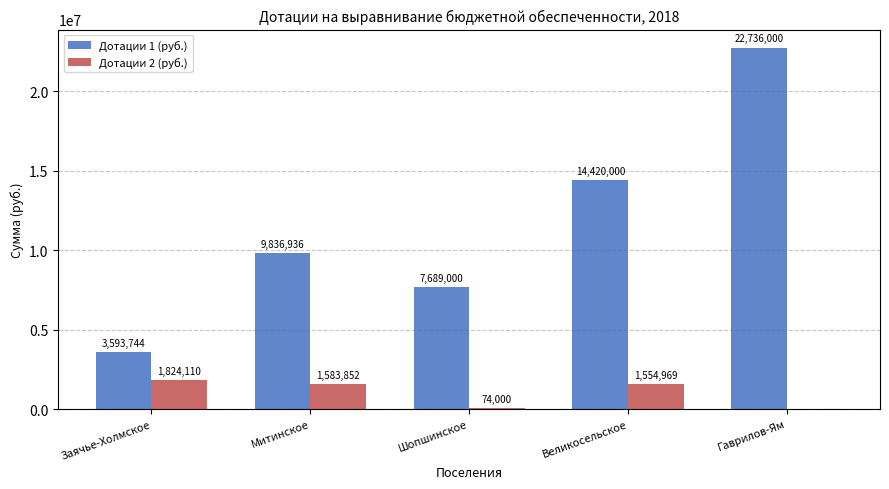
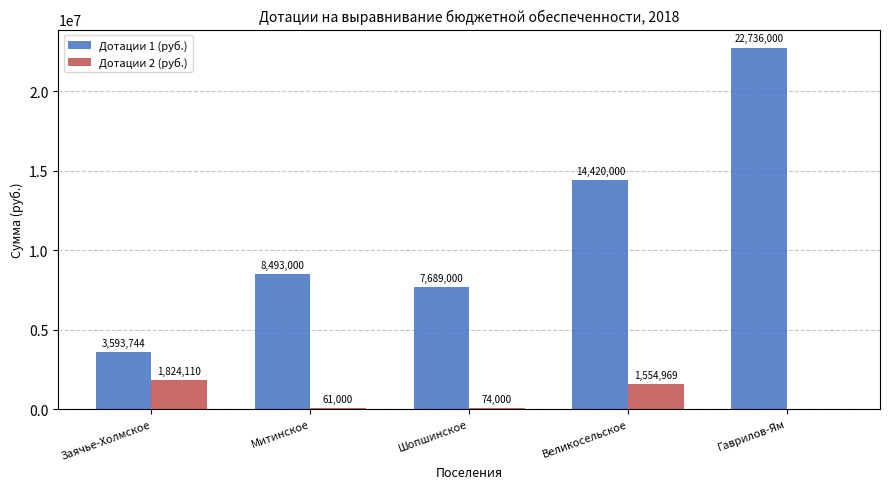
Дотации 1 (руб.), Митинское: 9,836,936 -> 8,493,000
Дотации 2 (руб.), Митинское: 1,583,852 -> 61,000
